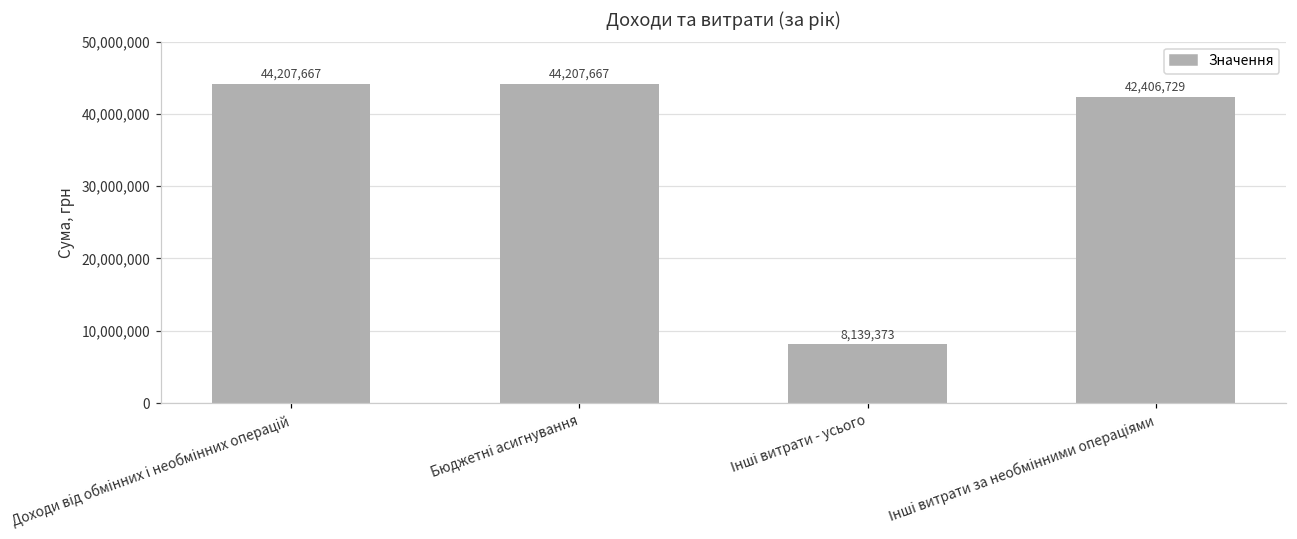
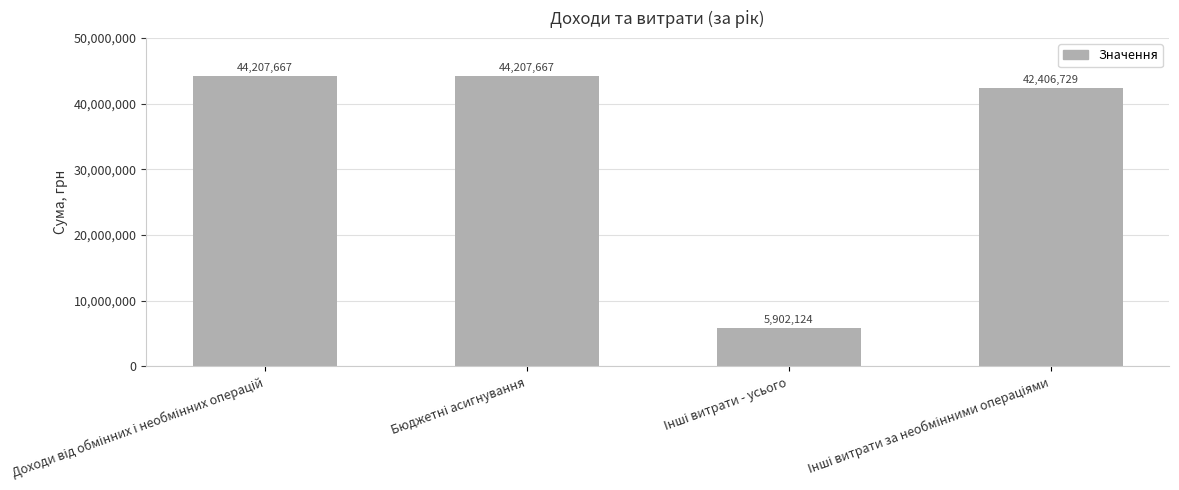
Інші витрати - усього: 8,139,373 -> 5,902,124
